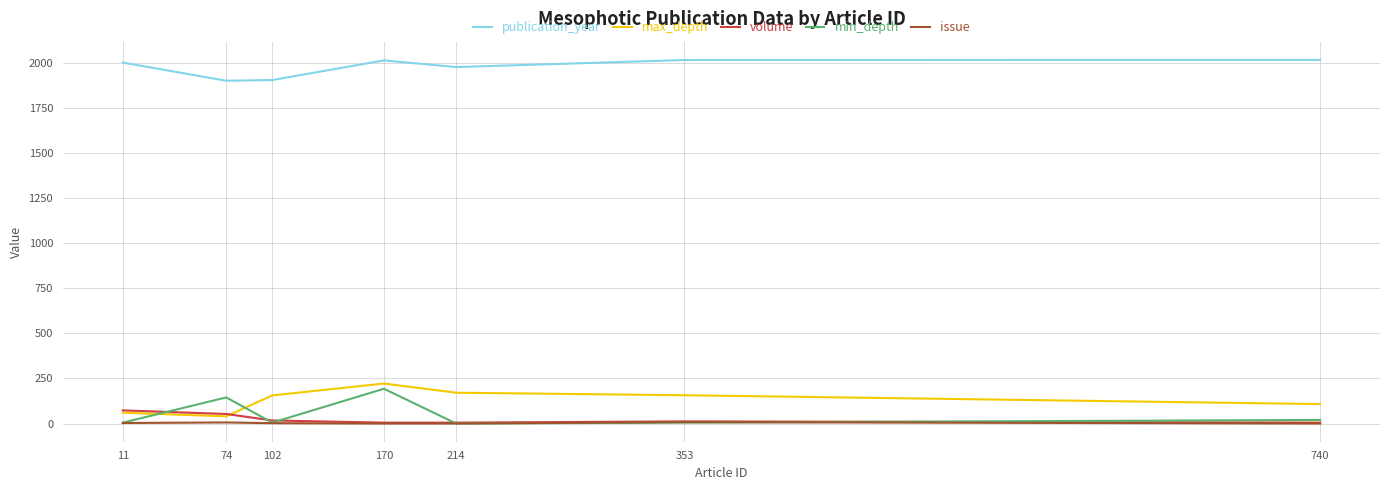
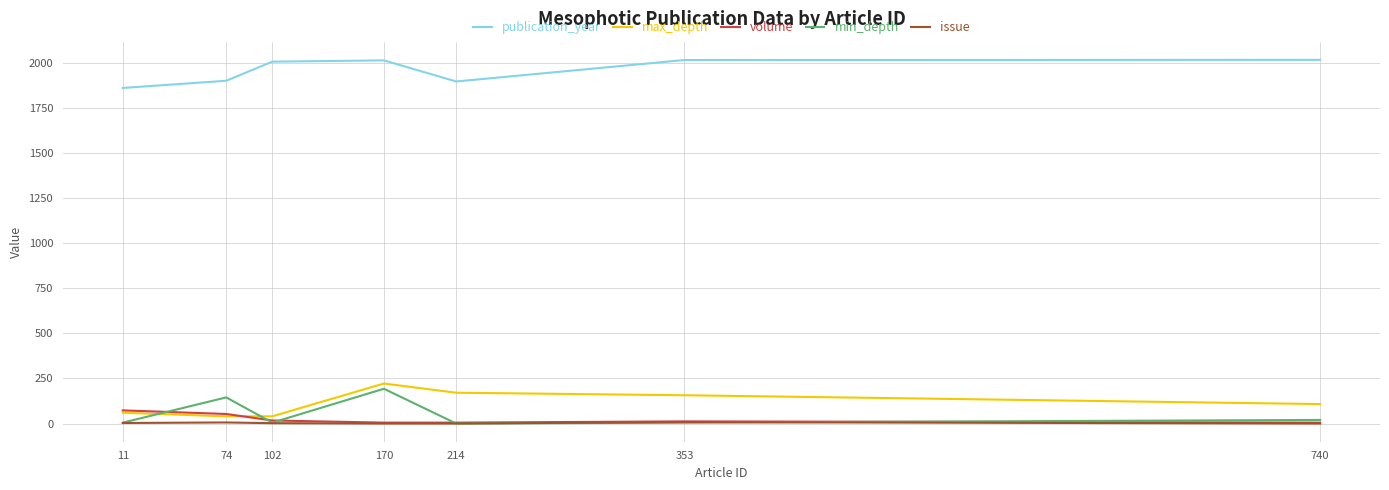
publication_year, 11: 2000 -> 1860
publication_year, 102: 1910 -> 2010
max_depth, 102: 160 -> 40
publication_year, 214: 1980 -> 1900
